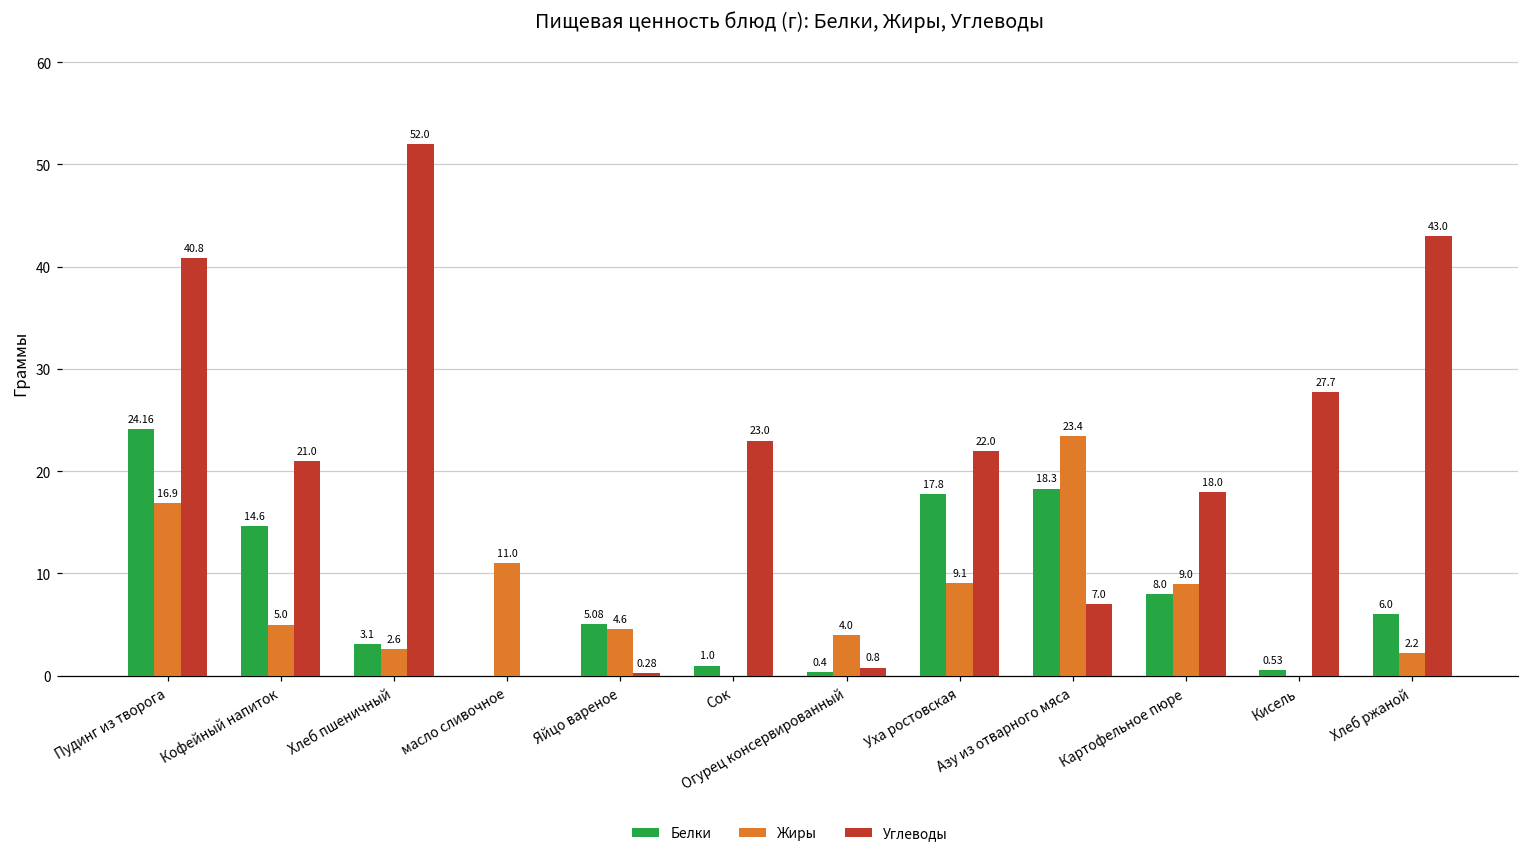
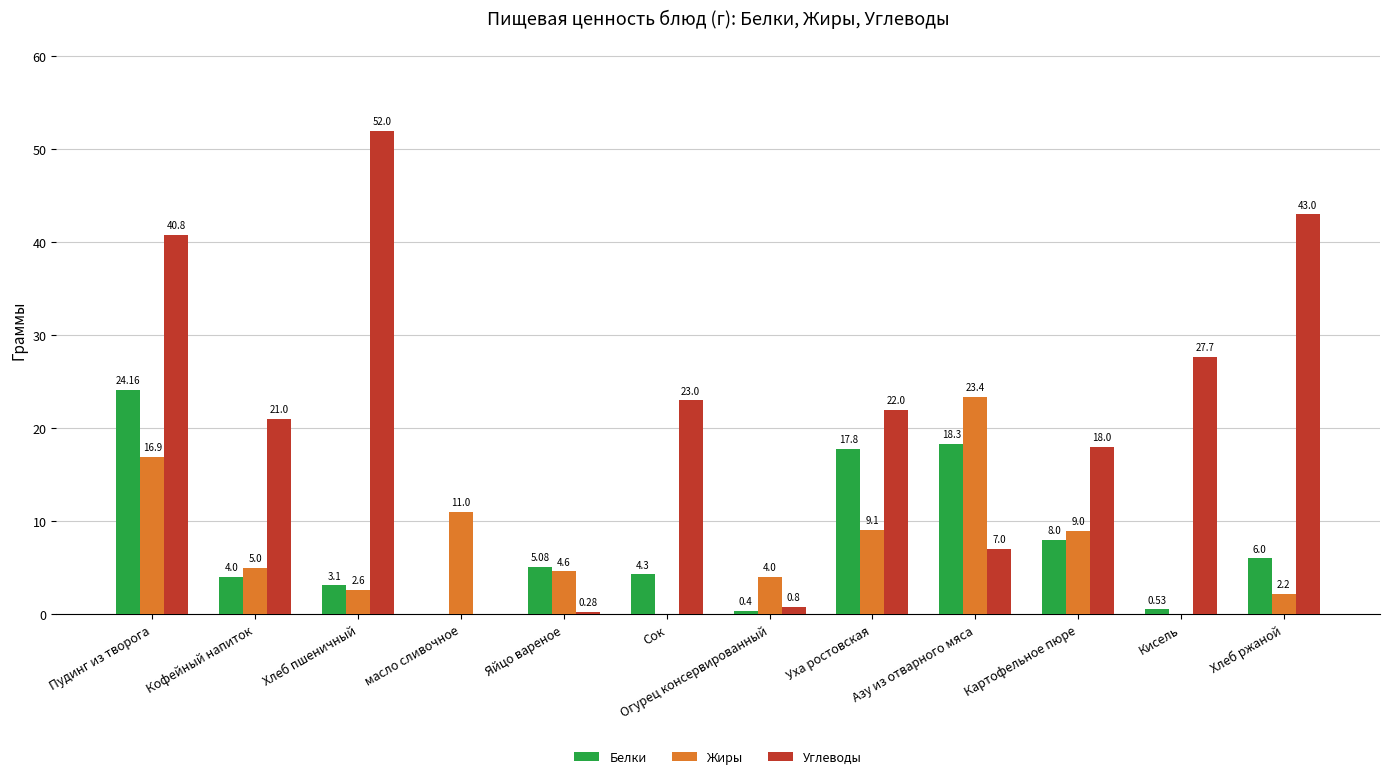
Белки, Кофейный напиток: 14.6 -> 4.0
Белки, Сок: 1.0 -> 4.3
